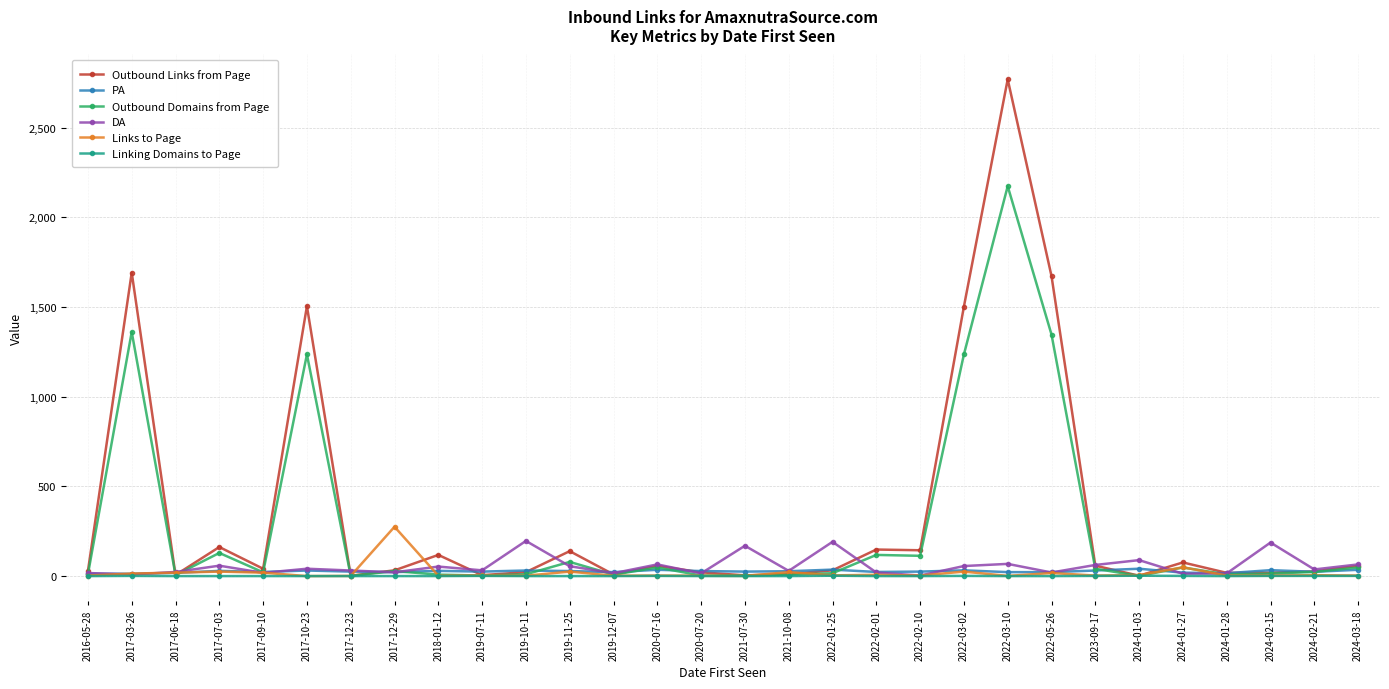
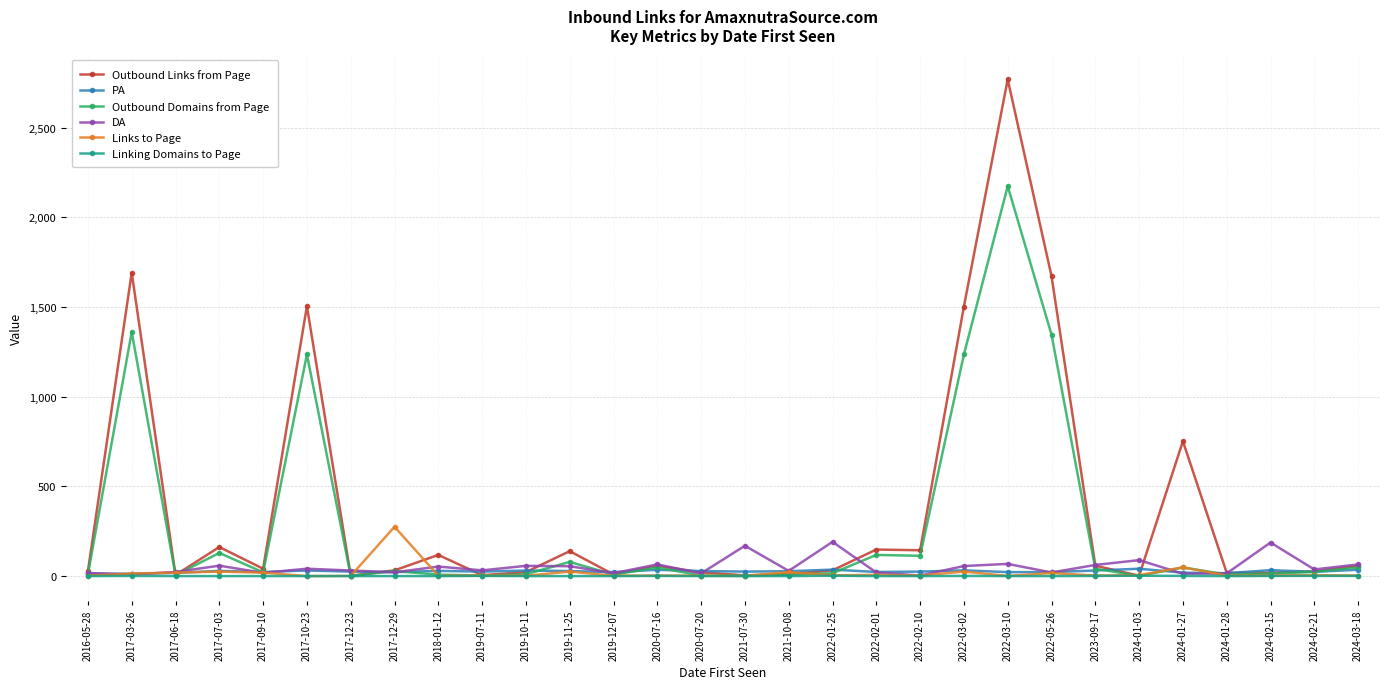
DA, 2019-10-11: 200 -> 60
Outbound Links from Page, 2024-01-27: 80 -> 750
